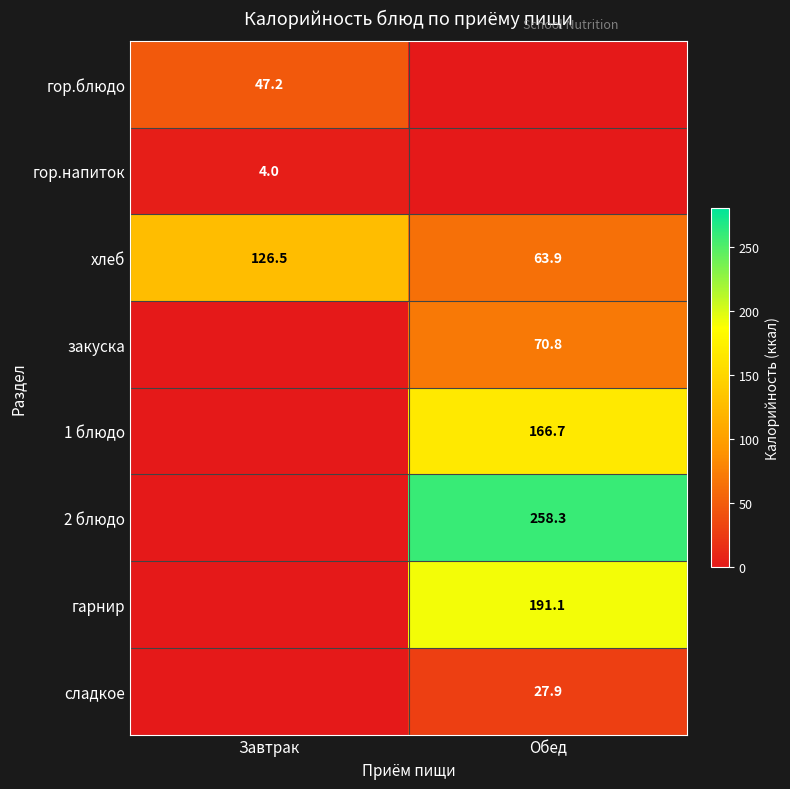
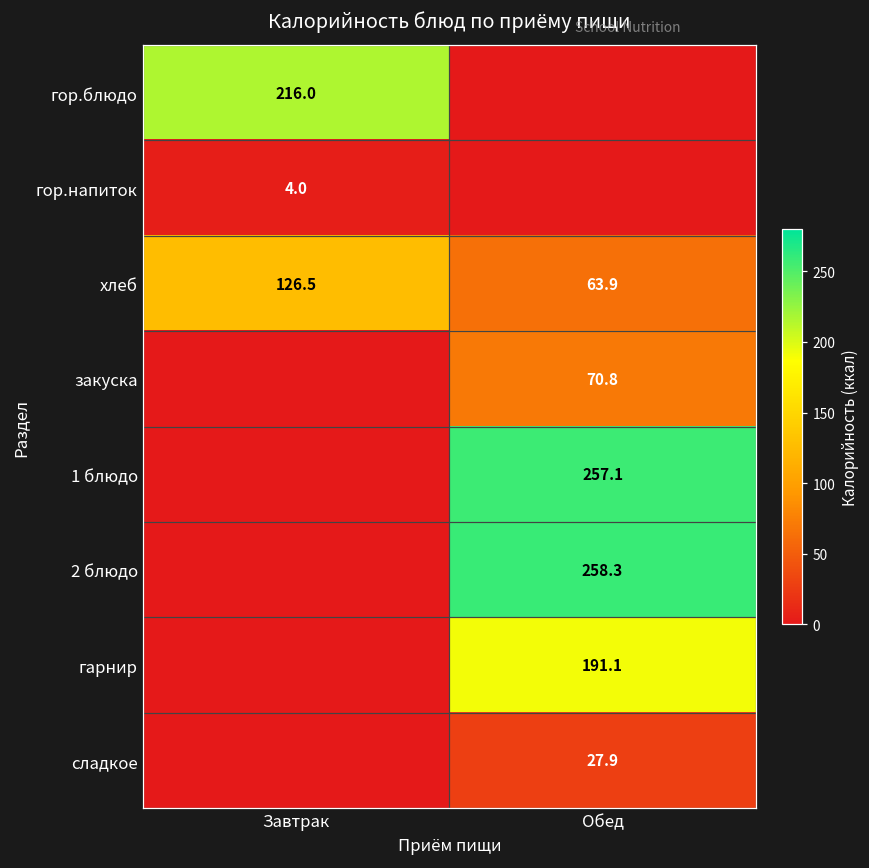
гор.блюдо, Завтрак: 47.2 -> 216.0
1 блюдо, Обед: 166.7 -> 257.1
